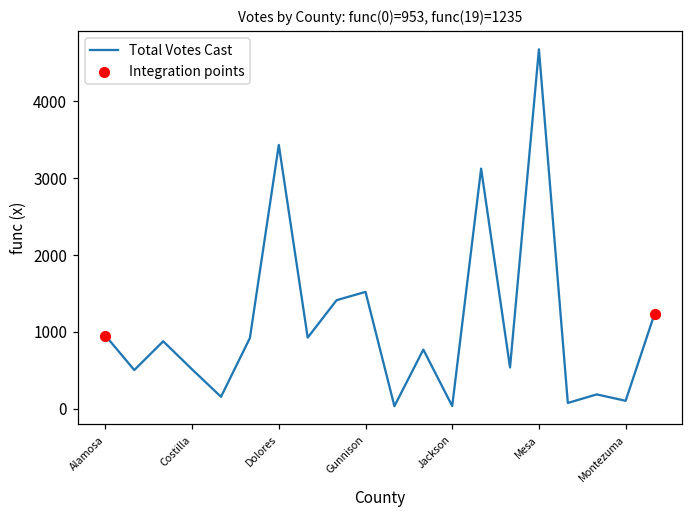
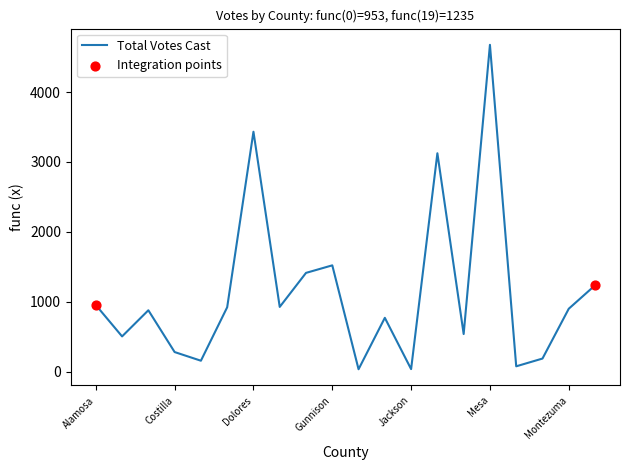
Total Votes Cast, Costilla: 500 -> 300
Total Votes Cast, Montezuma: 100 -> 900
